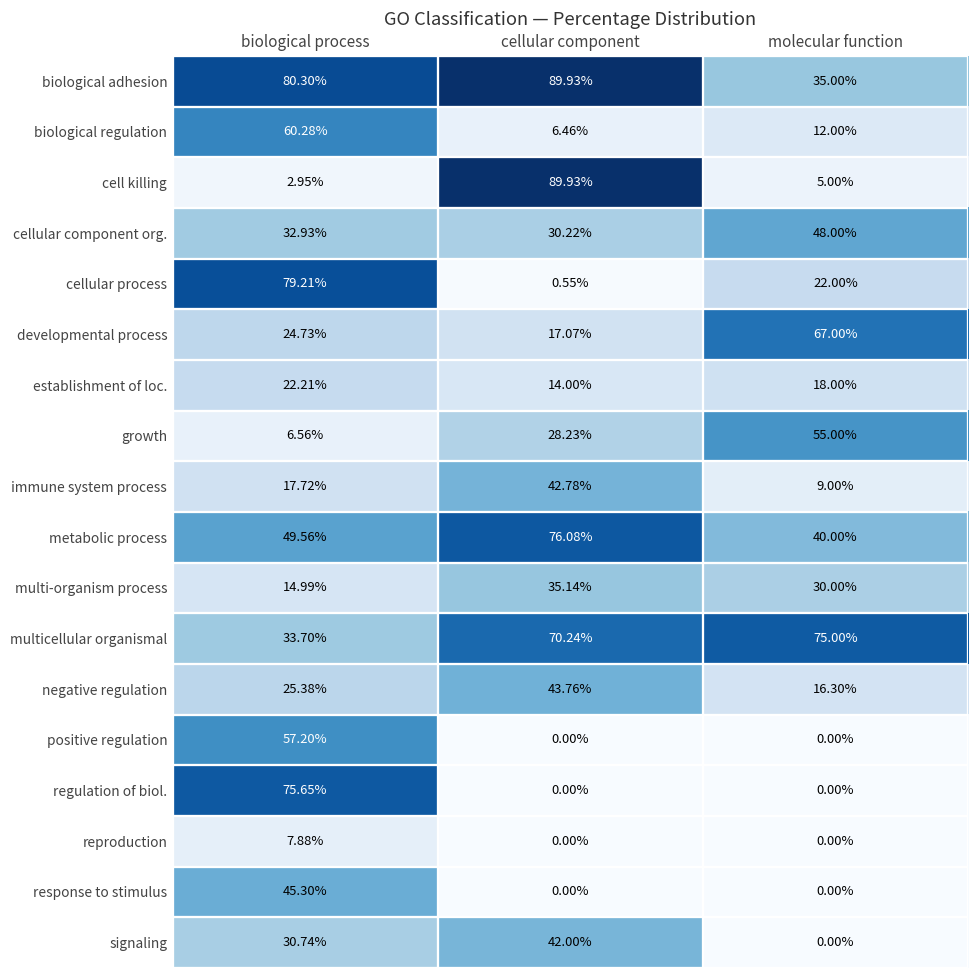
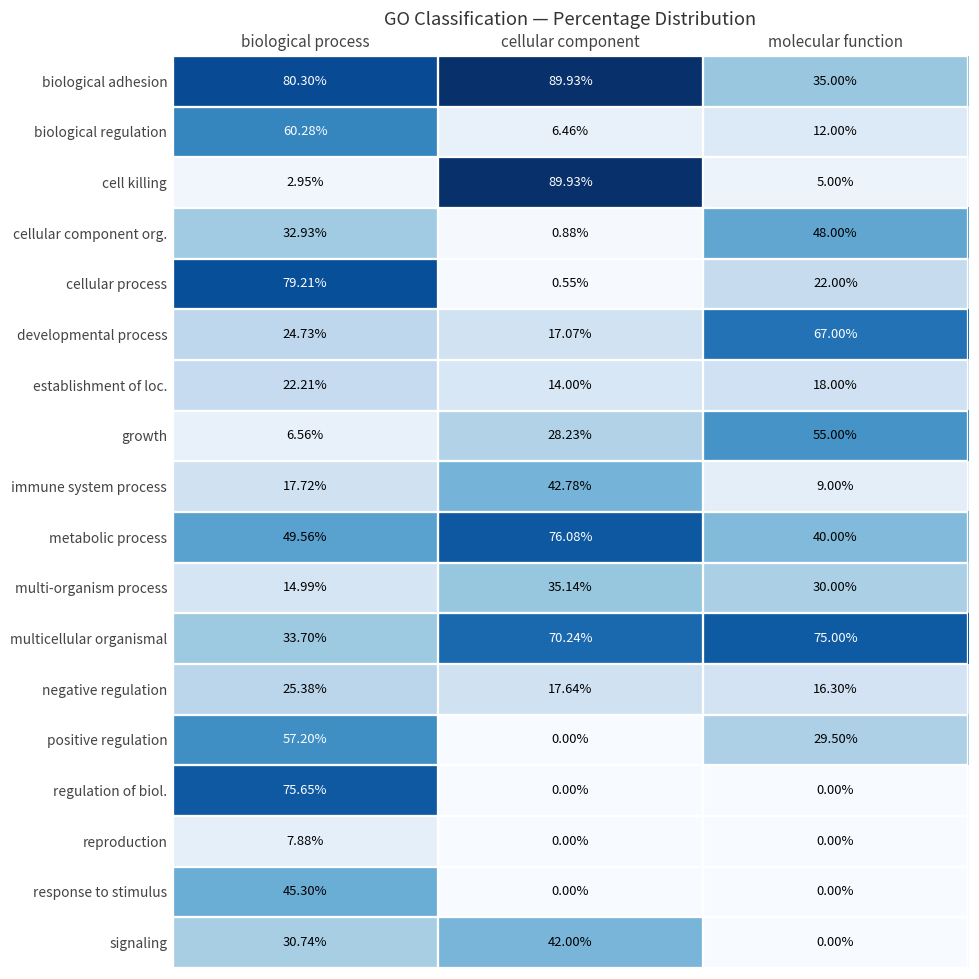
cellular component org., cellular component: 30.22% -> 0.88%
negative regulation, cellular component: 43.76% -> 17.64%
positive regulation, molecular function: 0.00% -> 29.50%
